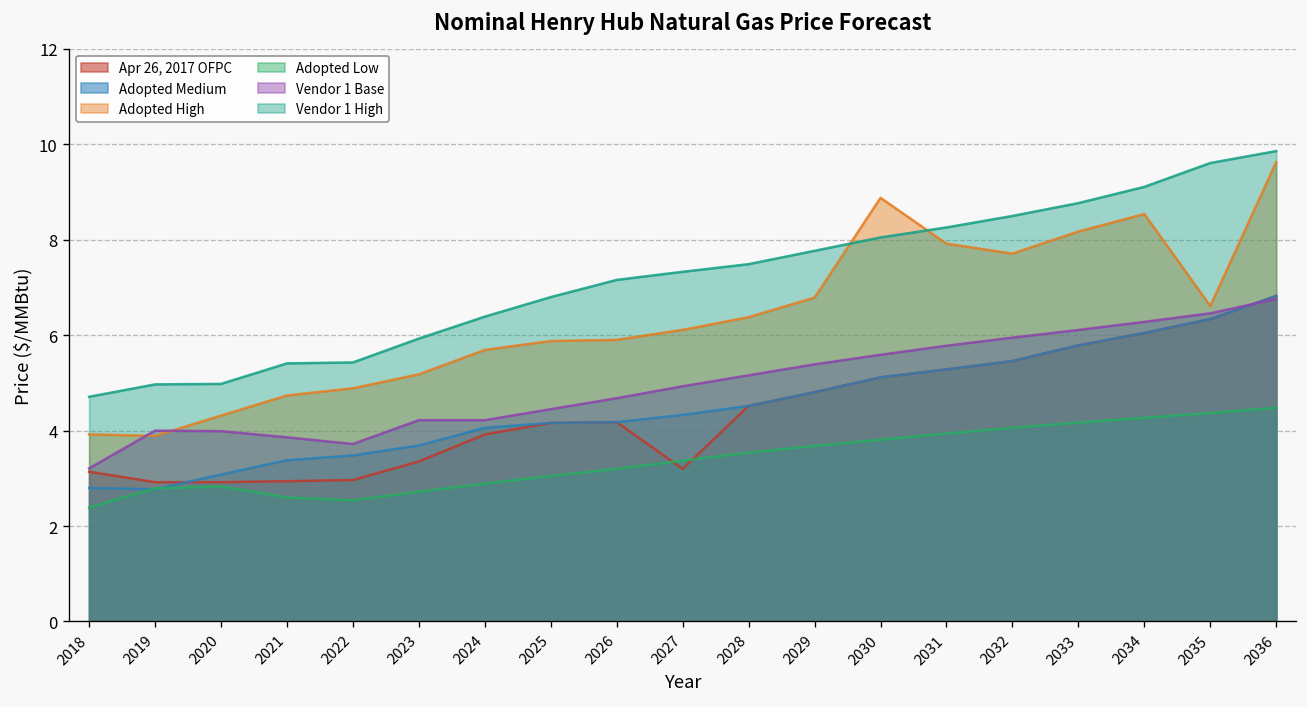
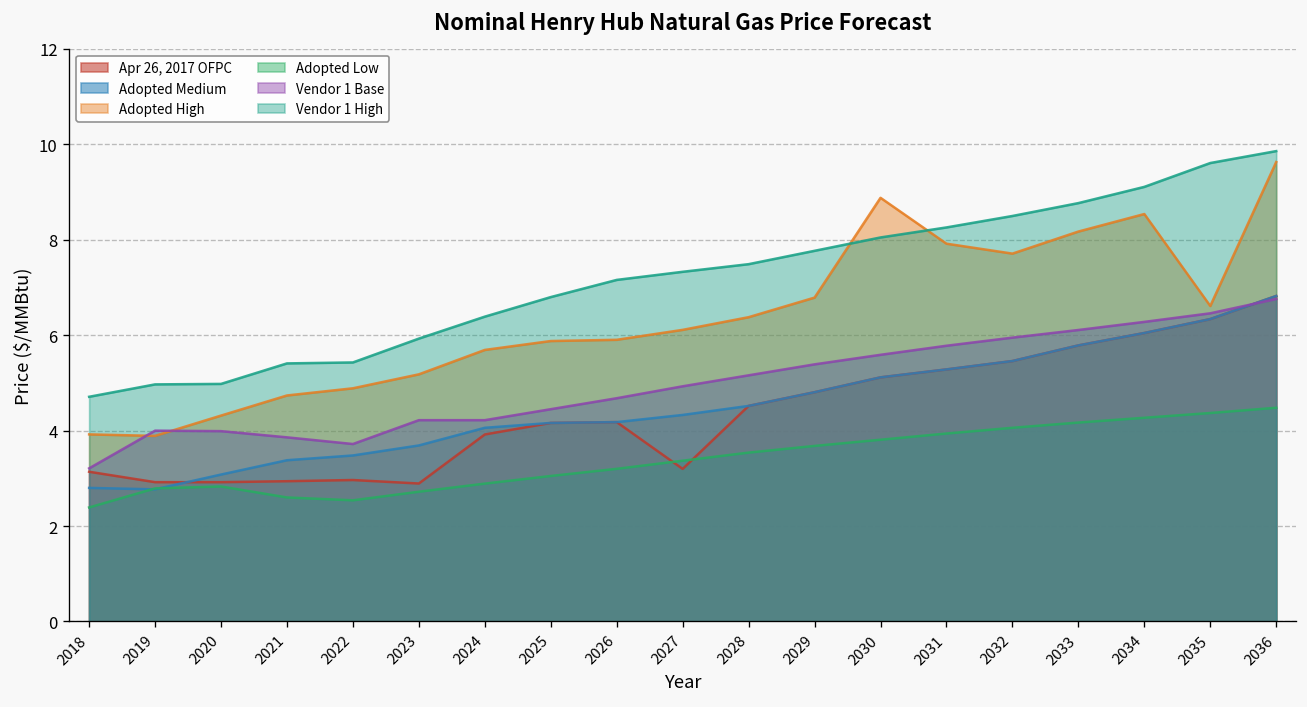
Apr 26, 2017 OFPC, 2023: 3.4 -> 2.9
